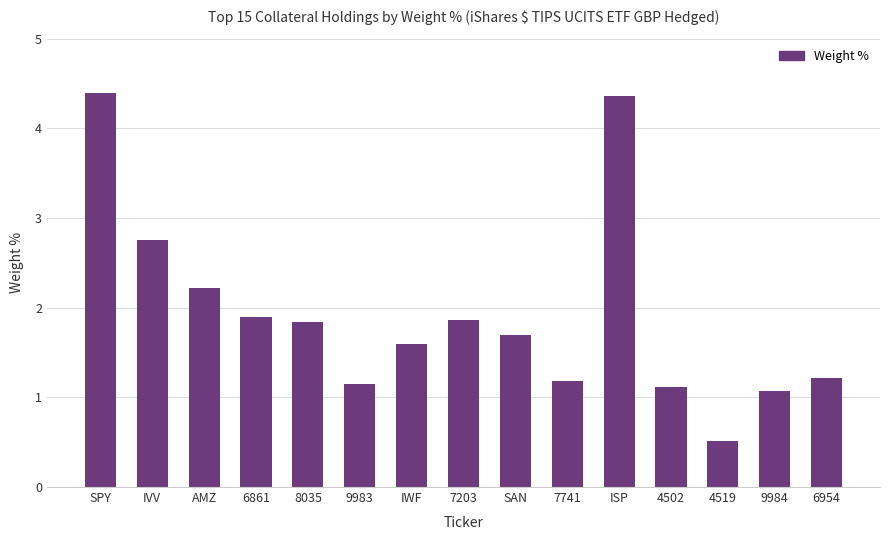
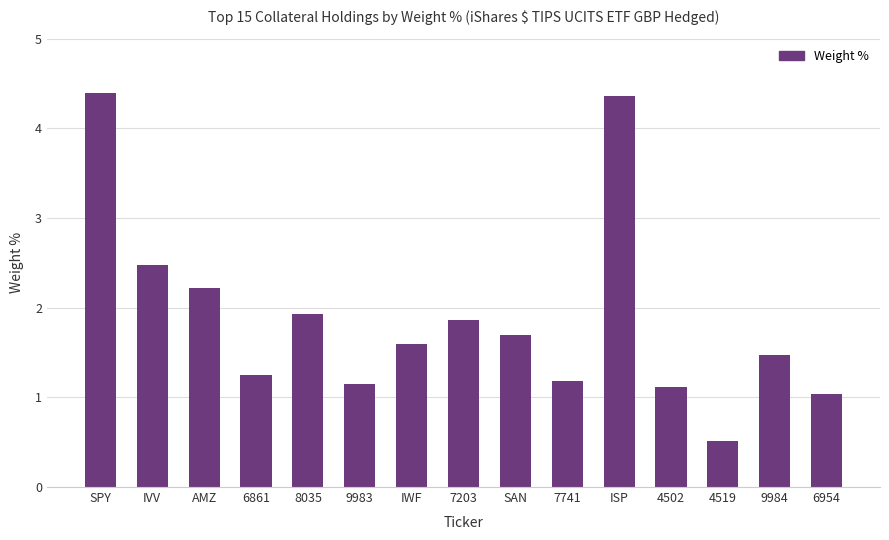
IVV: 2.8 -> 2.5
6861: 1.9 -> 1.3
8035: 1.8 -> 1.9
9984: 1.1 -> 1.5
6954: 1.2 -> 1.0
